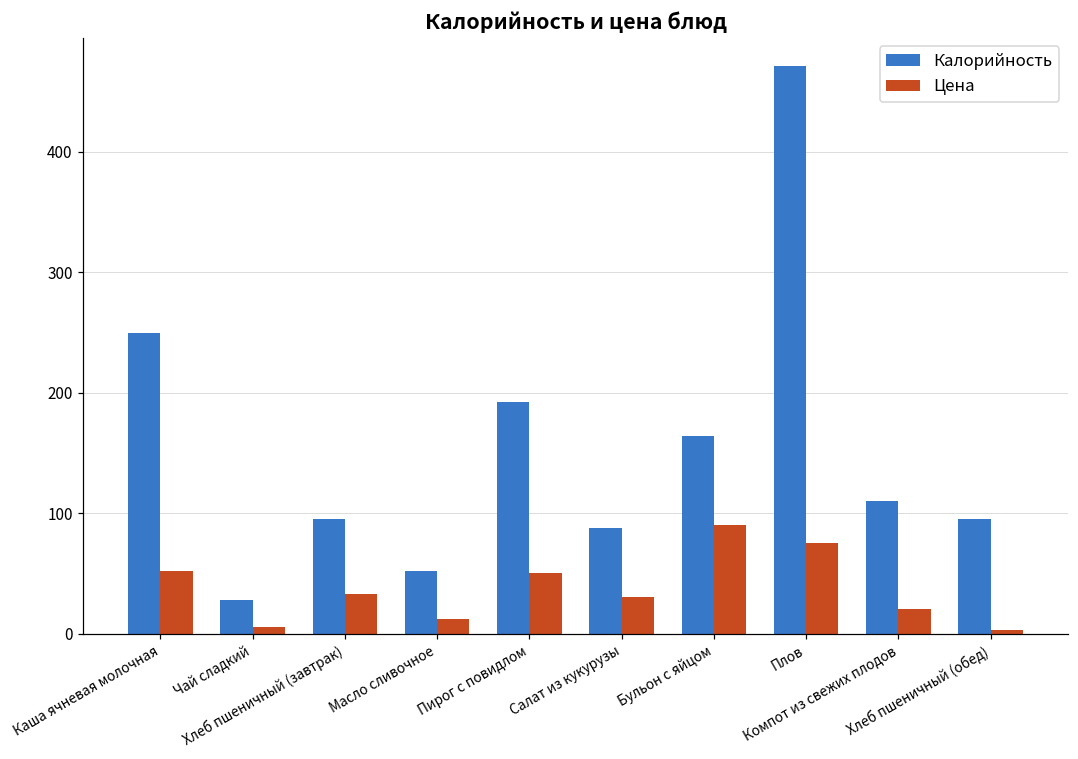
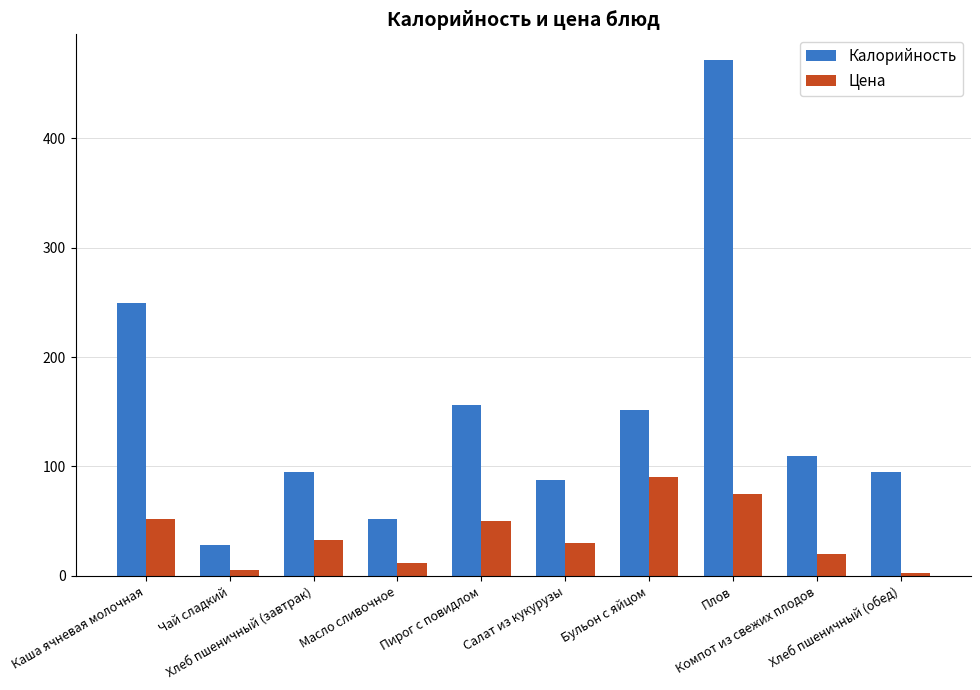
Калорийность, Пирог с повидлом: 193 -> 157
Калорийность, Бульон с яйцом: 164 -> 152
